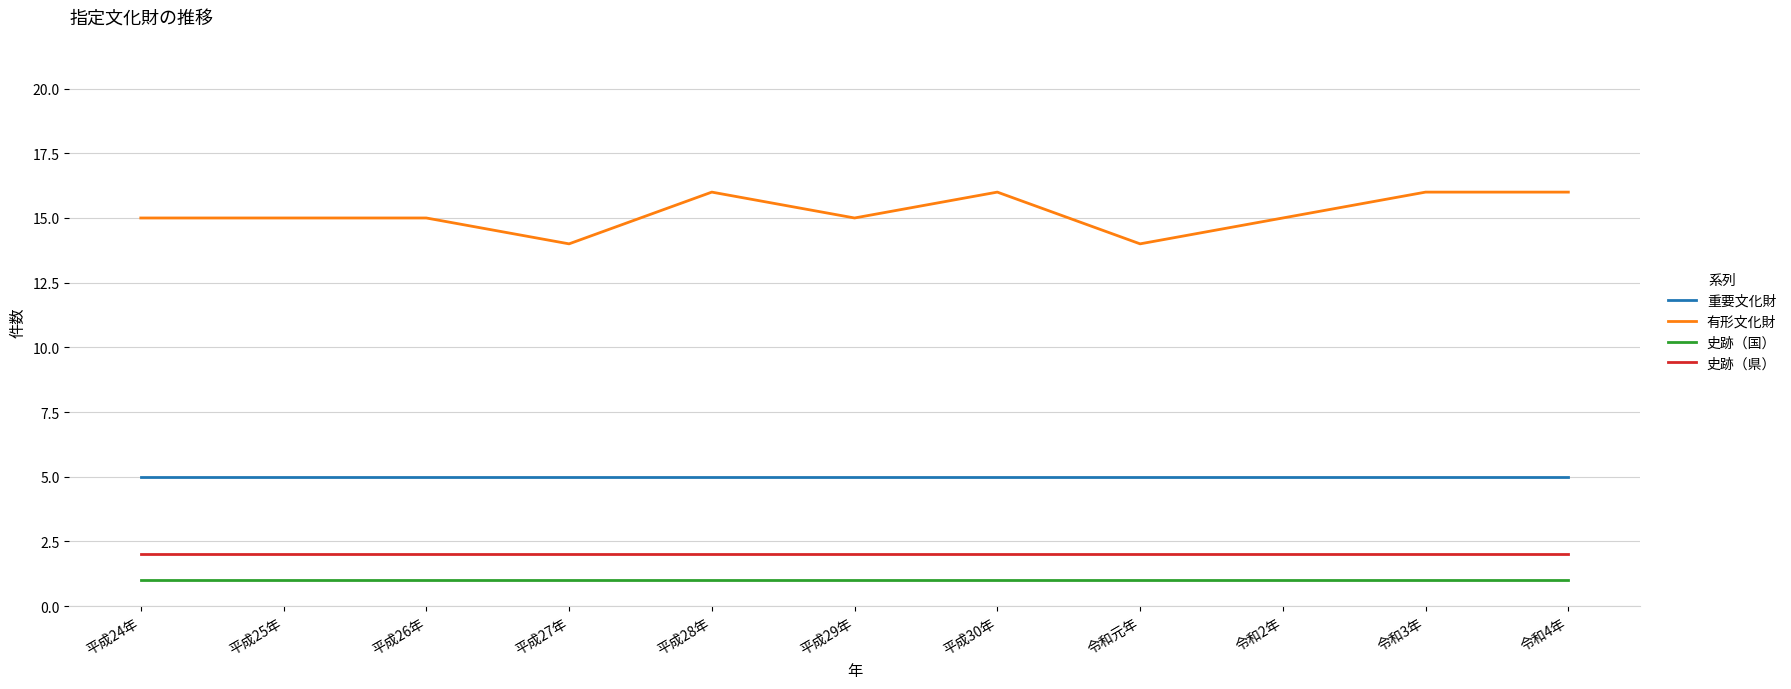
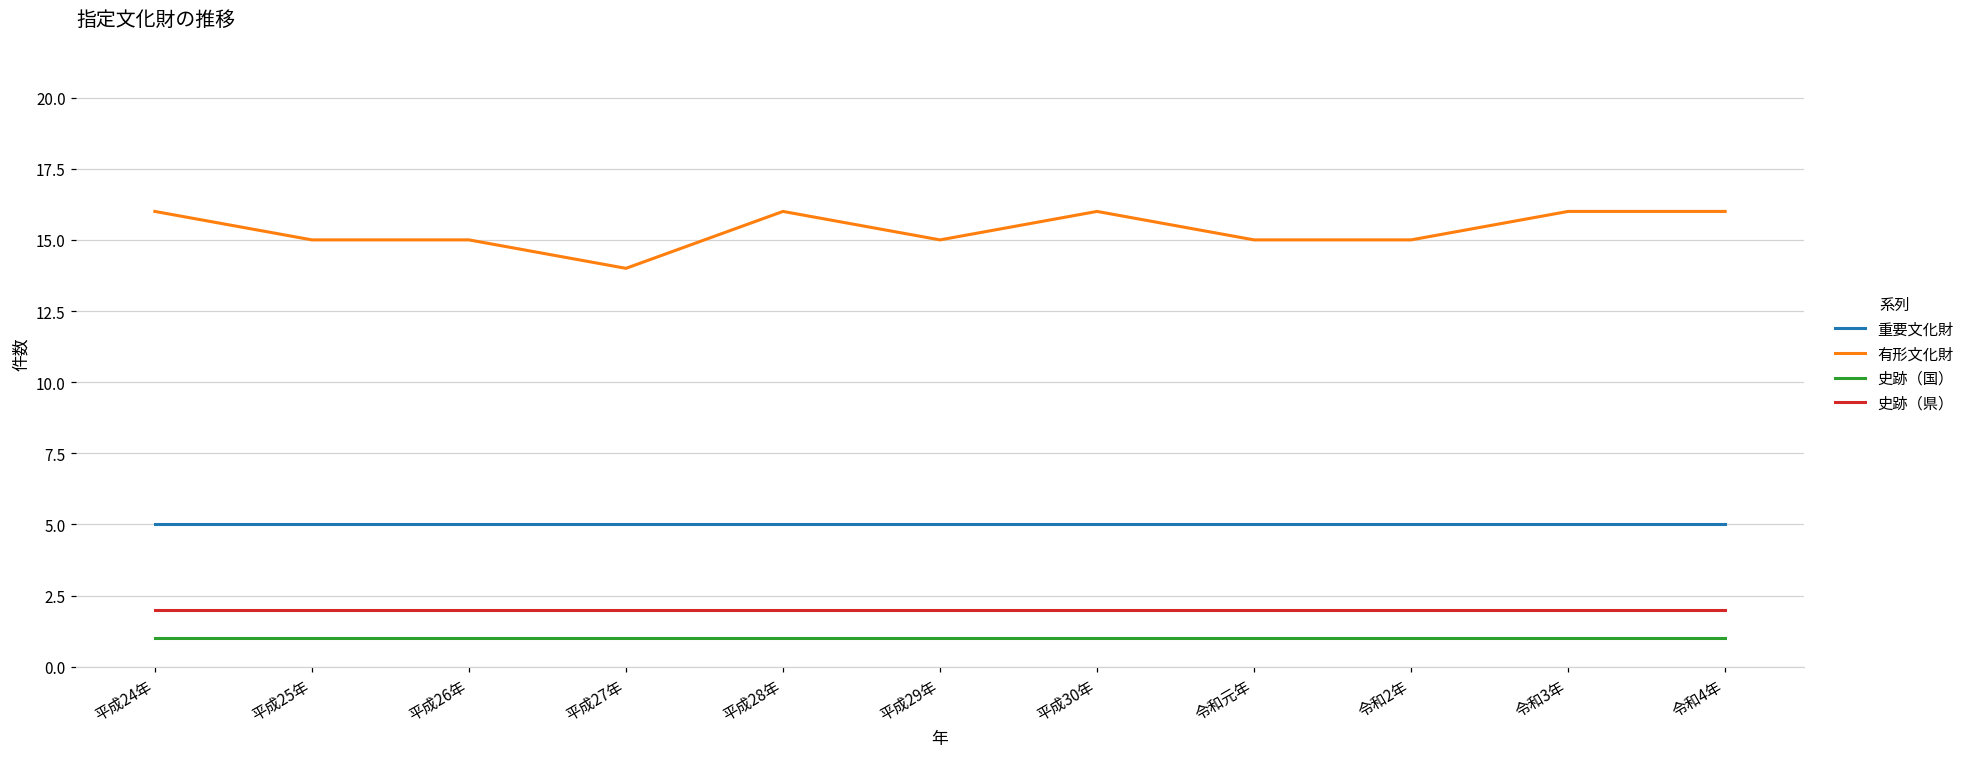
有形文化財, 平成24年: 15 -> 16
有形文化財, 令和元年: 14 -> 15
